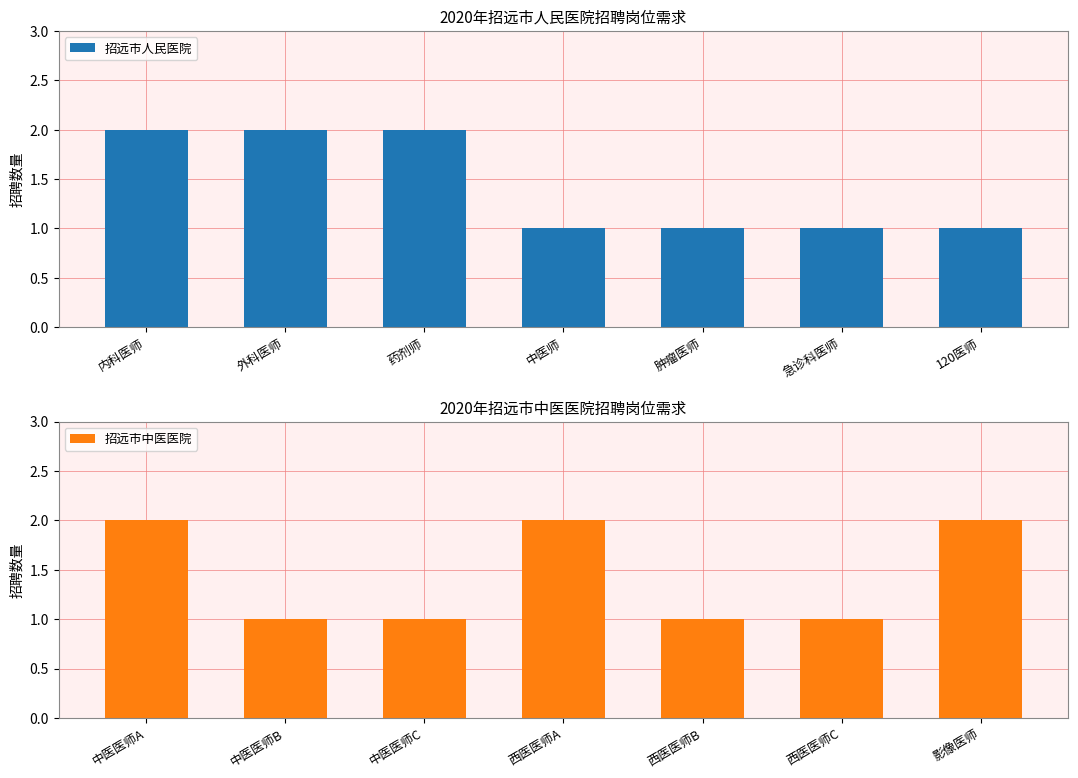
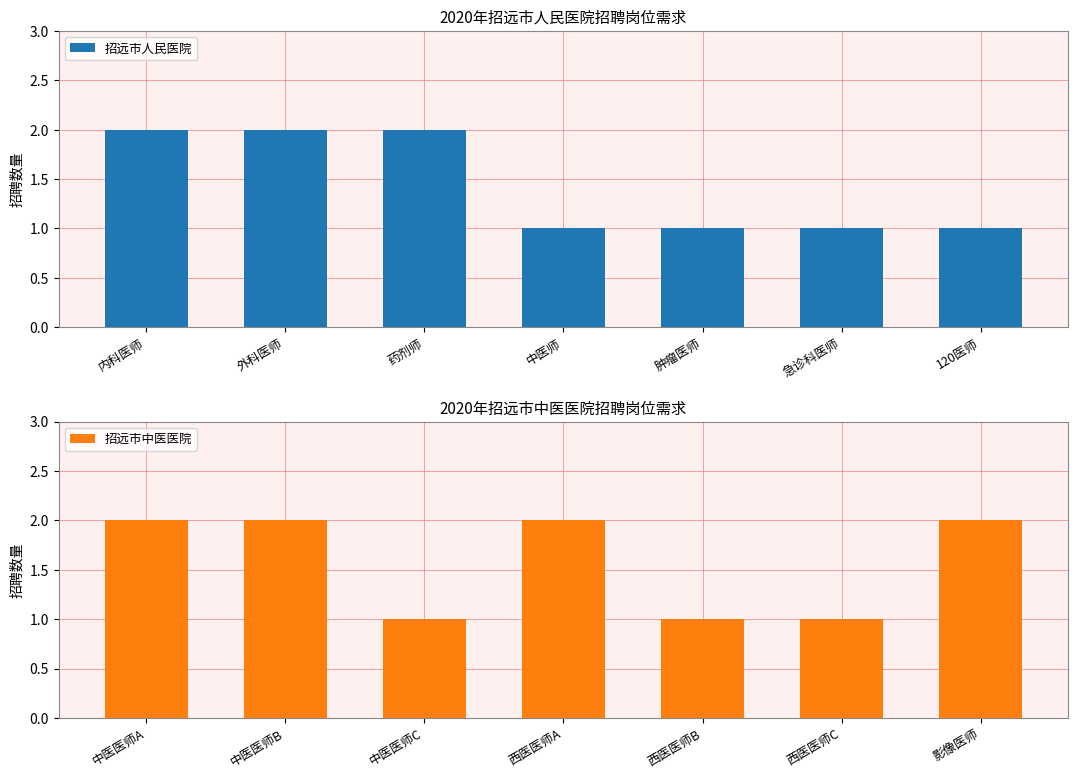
2020年招远市中医医院招聘岗位需求, 中医医师B: 1 -> 2
